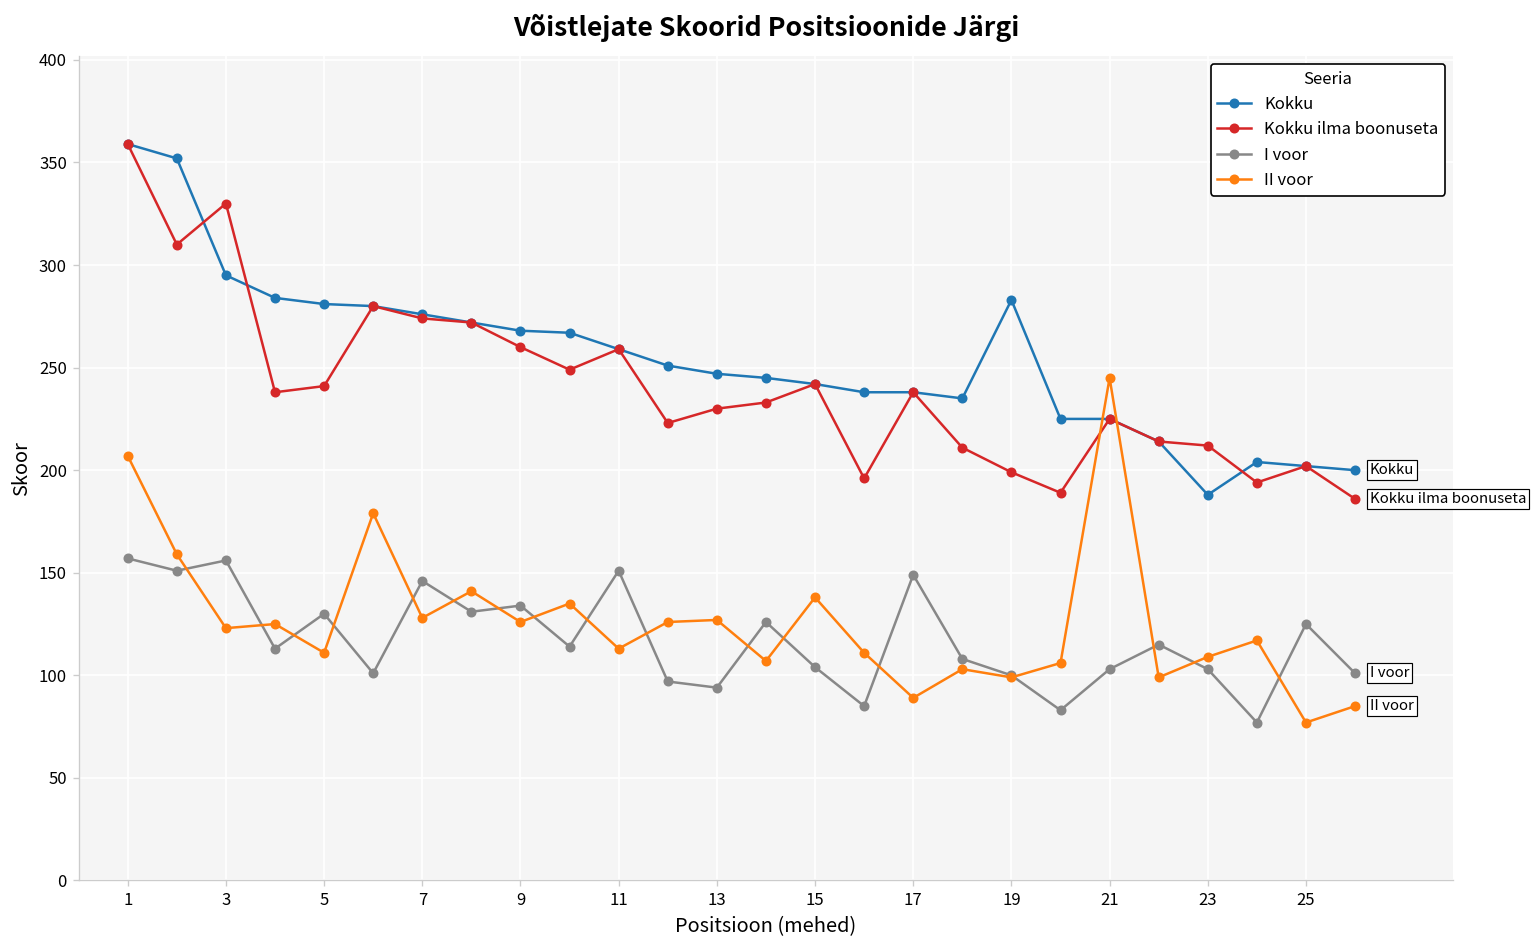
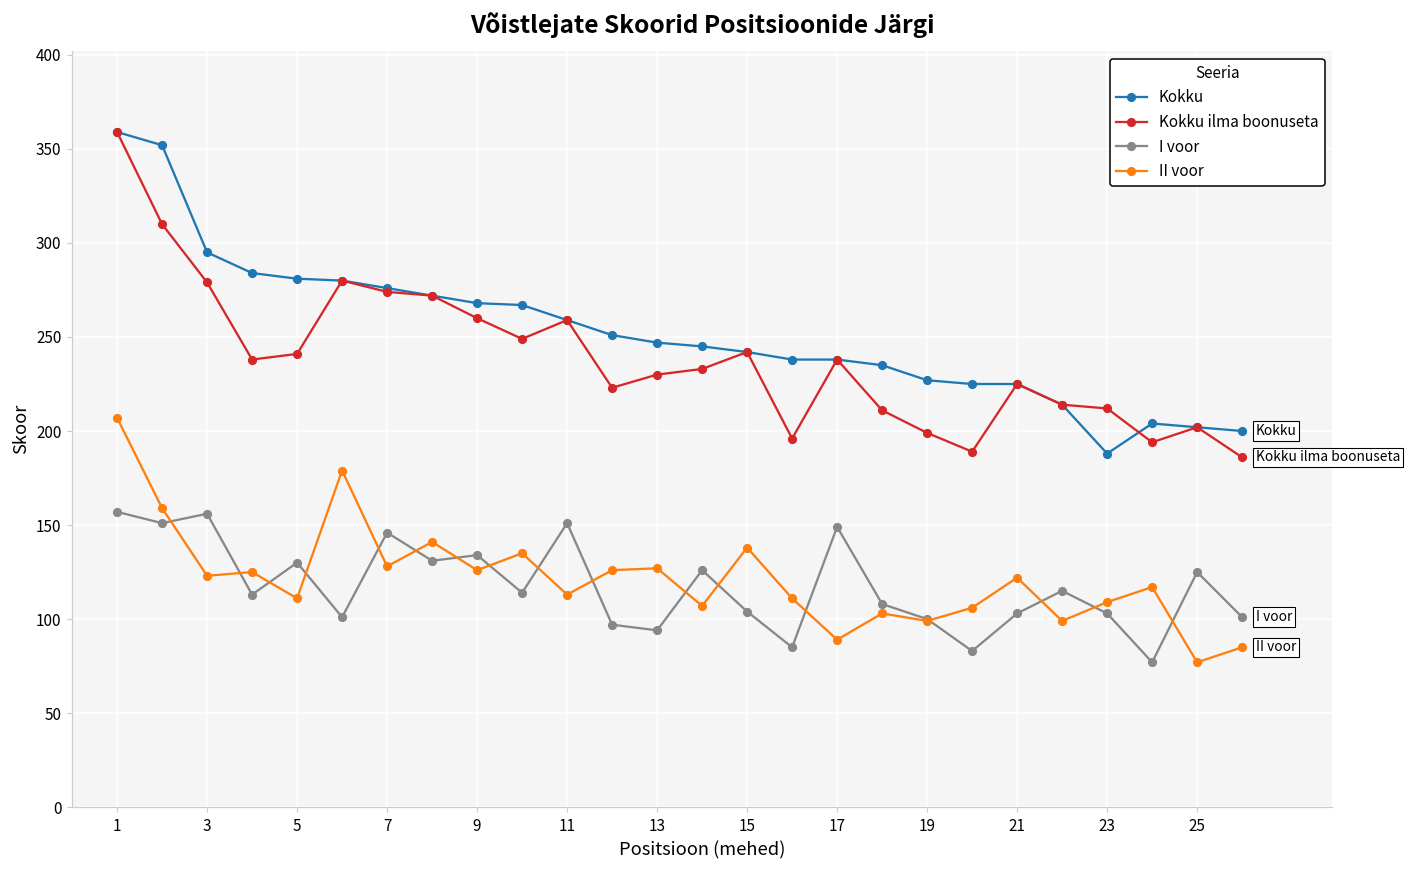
Kokku ilma boonuseta, 3: 330 -> 279
Kokku, 19: 283 -> 227
II voor, 21: 245 -> 122
